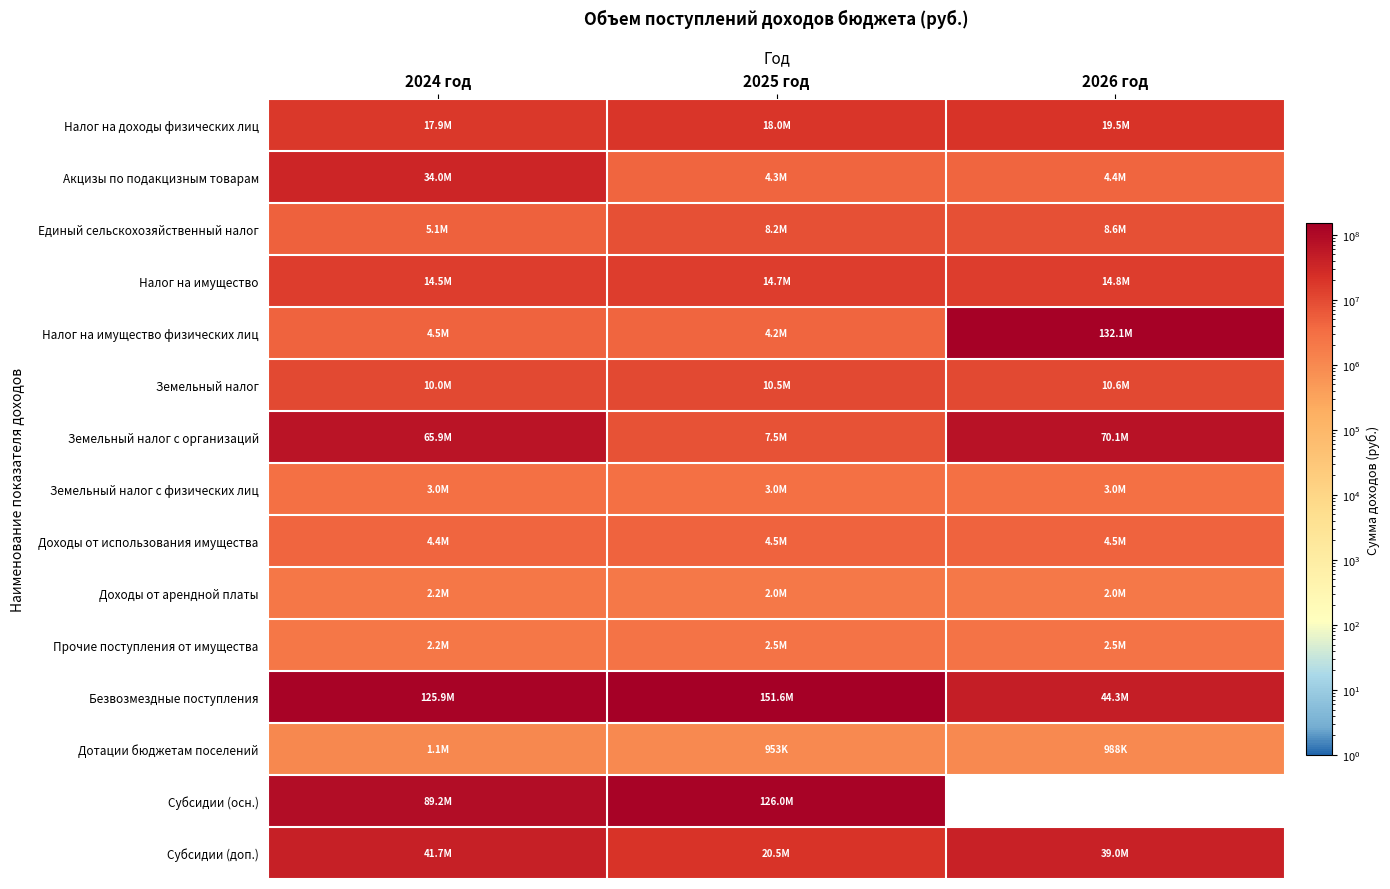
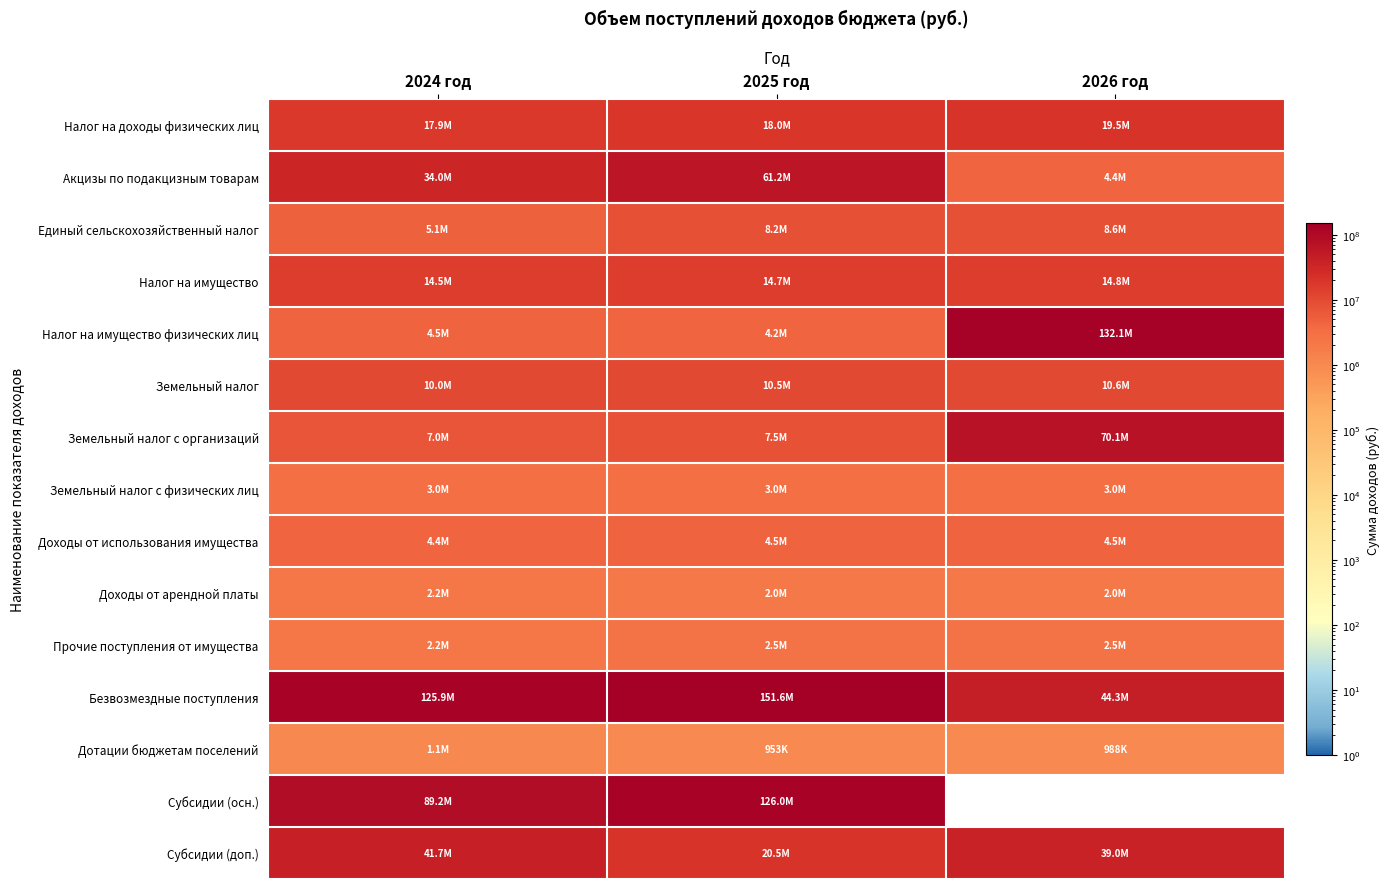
Акцизы по подакцизным товарам, 2025 год: 4.3M -> 61.2M
Земельный налог с организаций, 2024 год: 65.9M -> 7.0M
